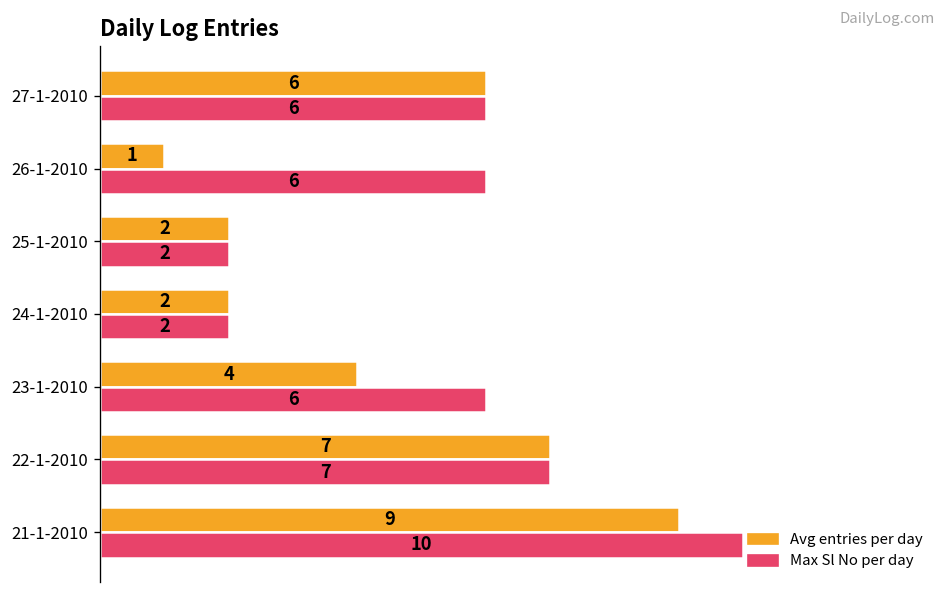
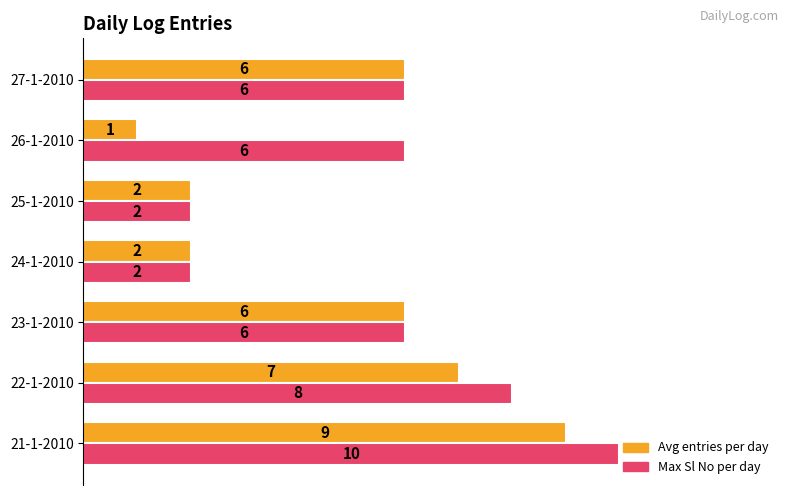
Avg entries per day, 23-1-2010: 4 -> 6
Max Sl No per day, 22-1-2010: 7 -> 8
